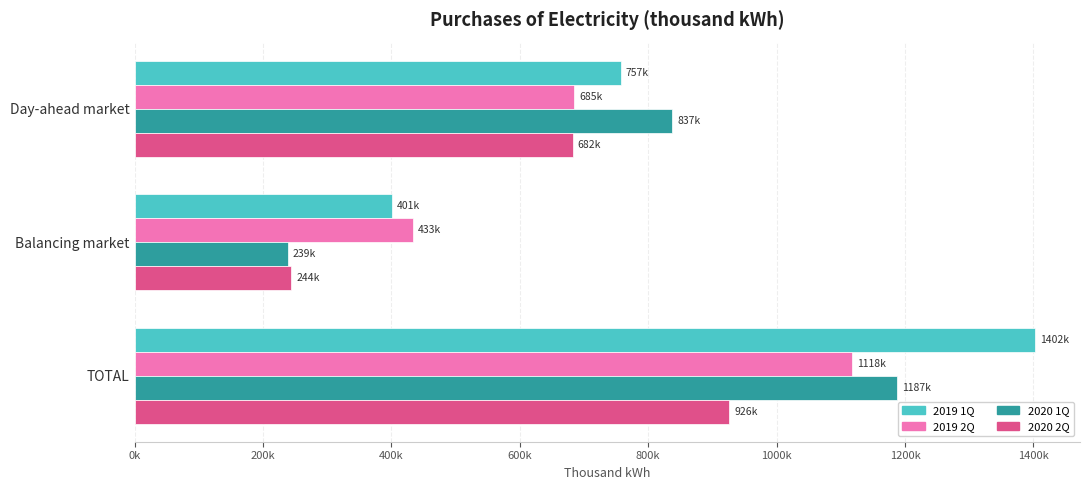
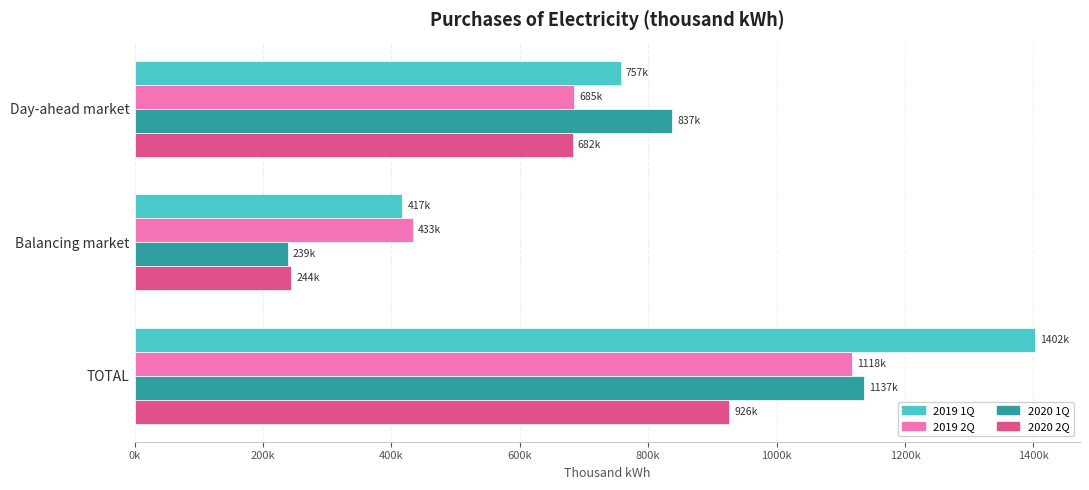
2019 1Q, Balancing market: 401k -> 417k
2020 1Q, TOTAL: 1187k -> 1137k
